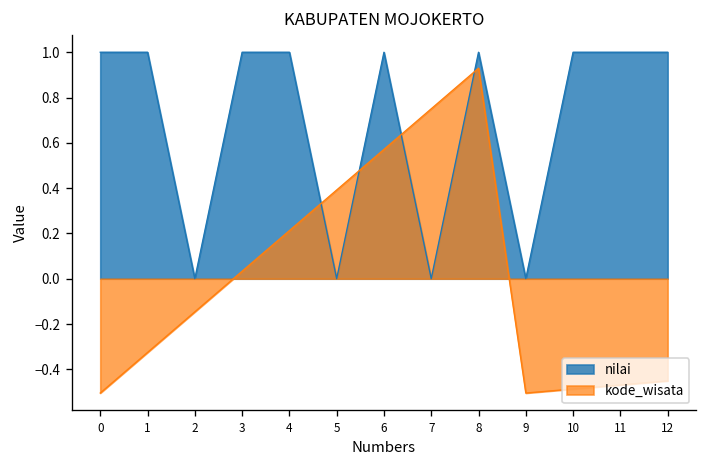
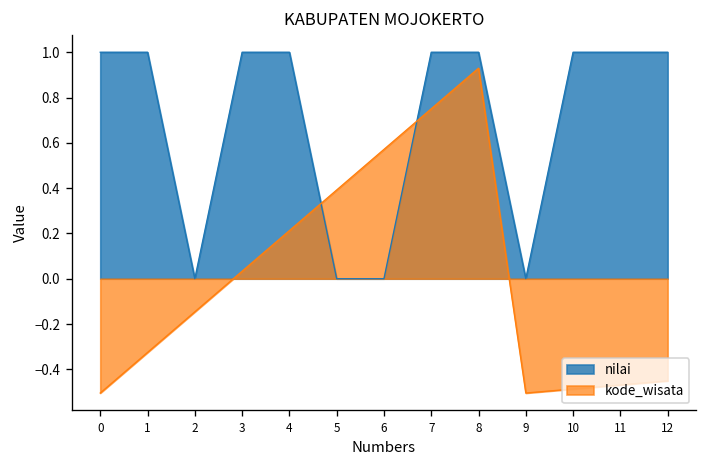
nilai, 6: 1 -> 0
nilai, 7: 0 -> 1
